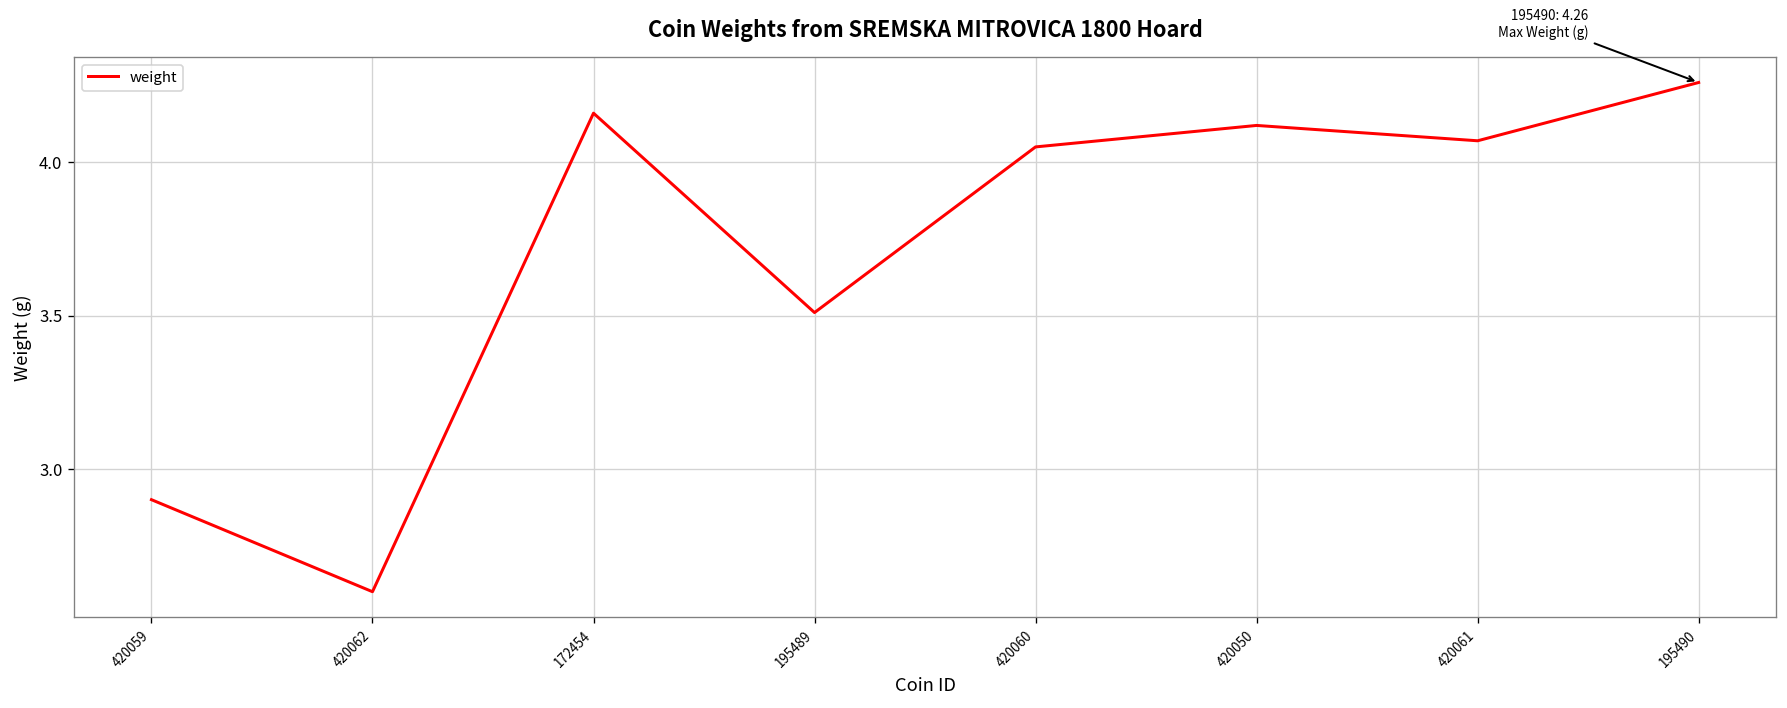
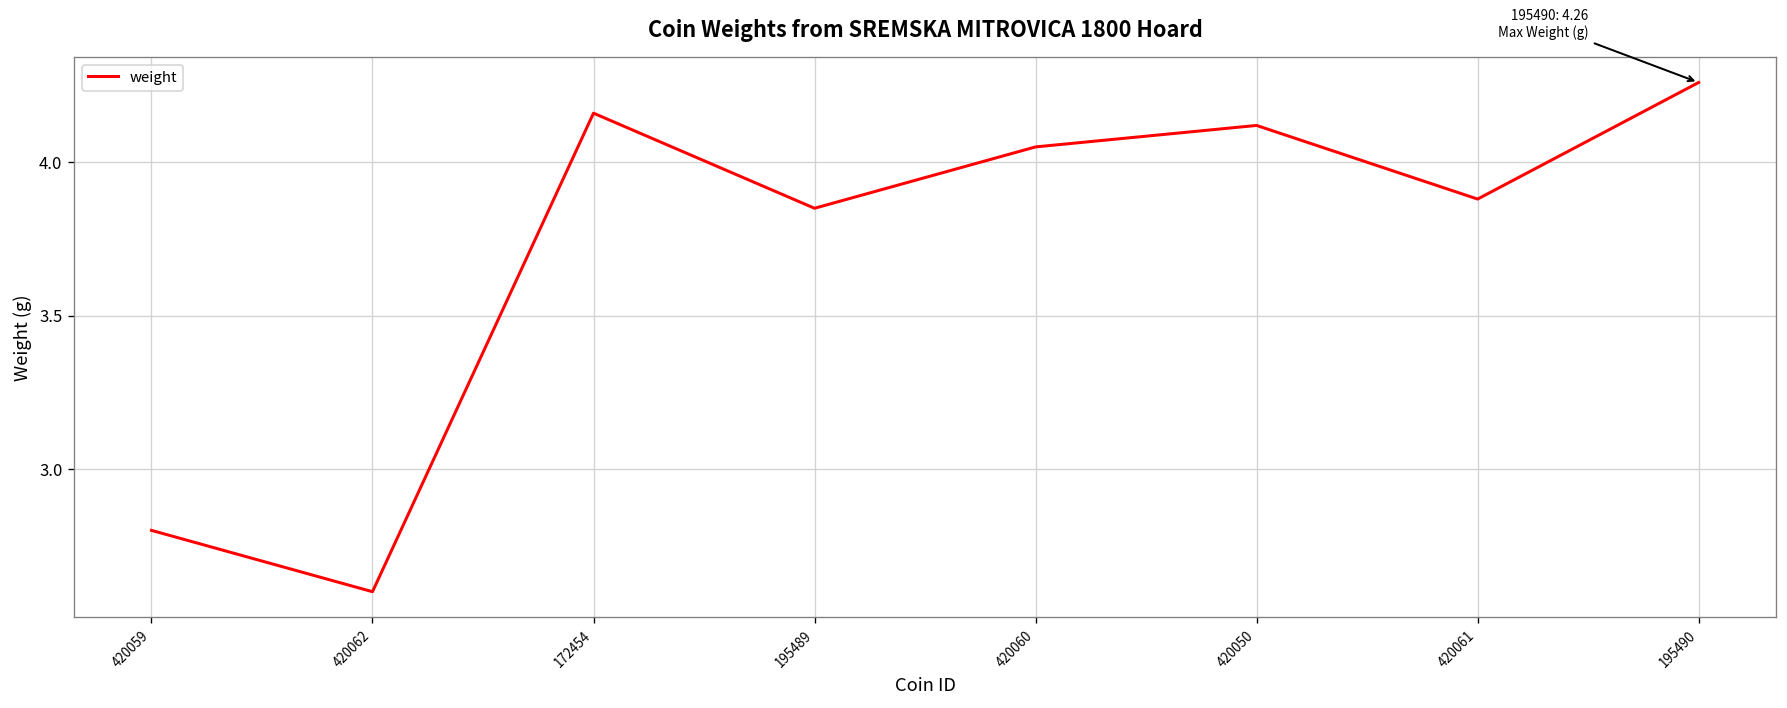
420059: 2.9 -> 2.8
195489: 3.51 -> 3.85
420061: 4.07 -> 3.88
